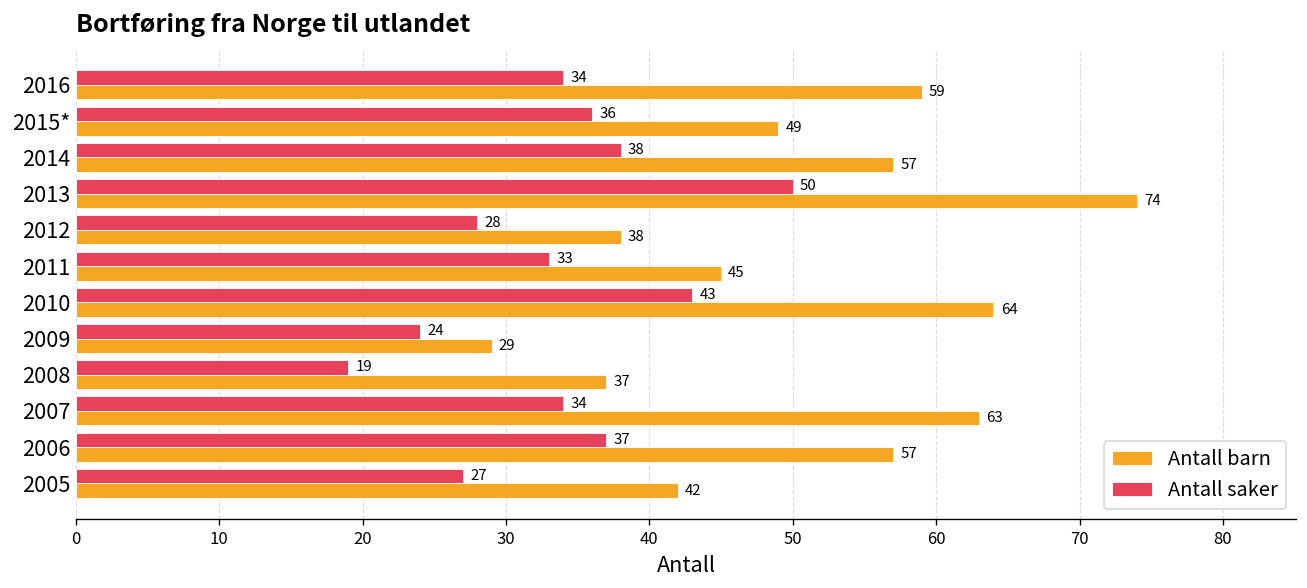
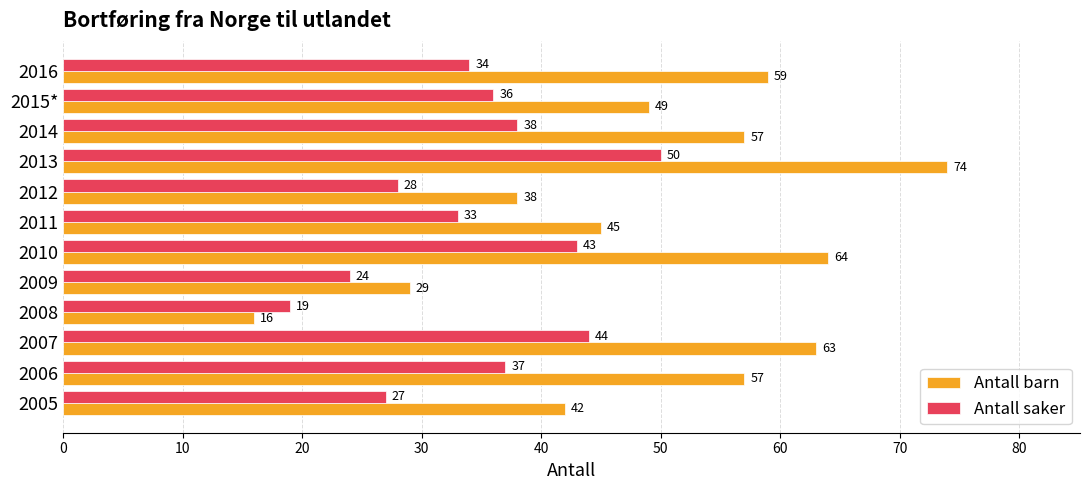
Antall barn, 2008: 37 -> 16
Antall saker, 2007: 34 -> 44
